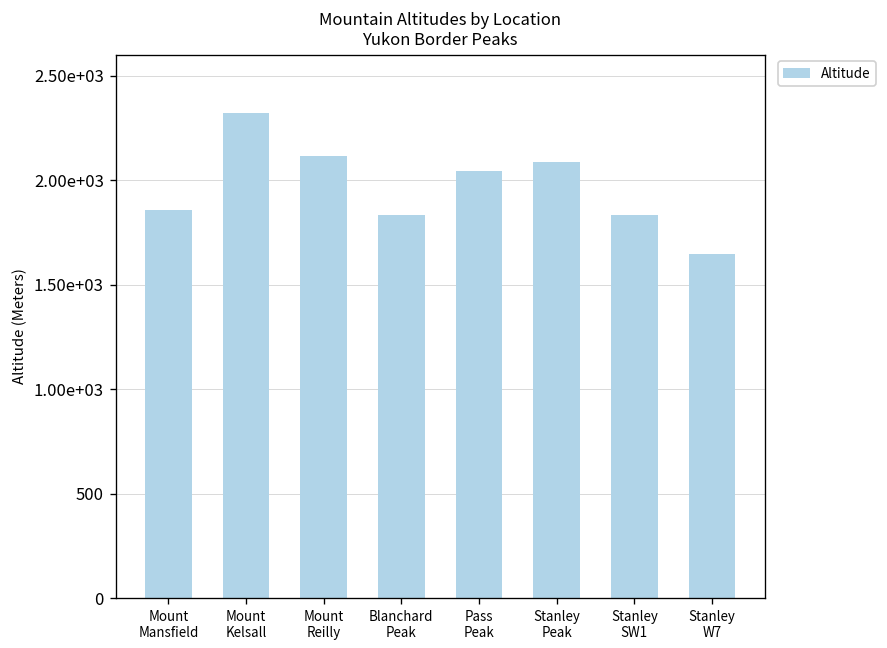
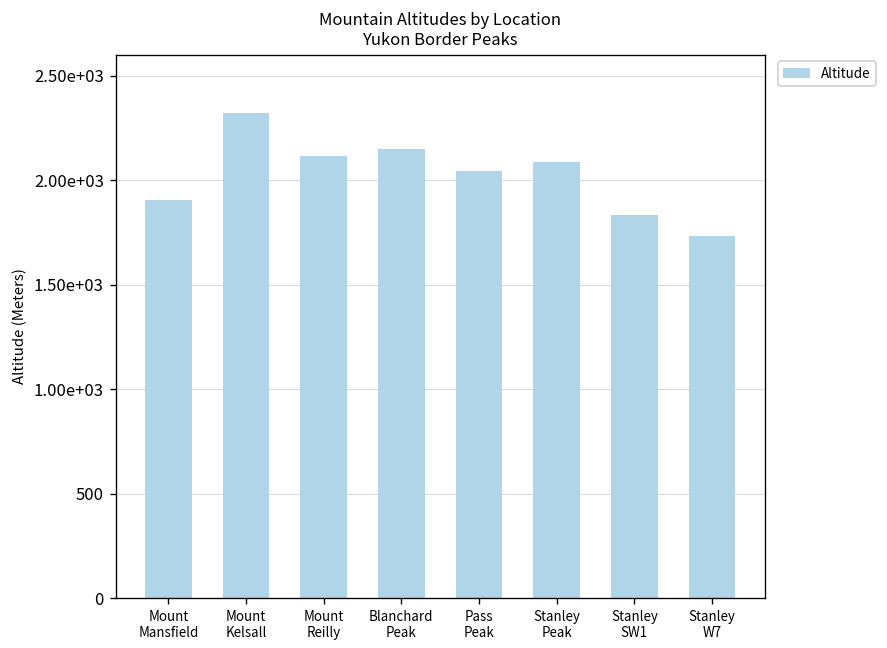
Mount Mansfield: 1860 -> 1910
Blanchard Peak: 1830 -> 2150
Stanley W7: 1650 -> 1730
